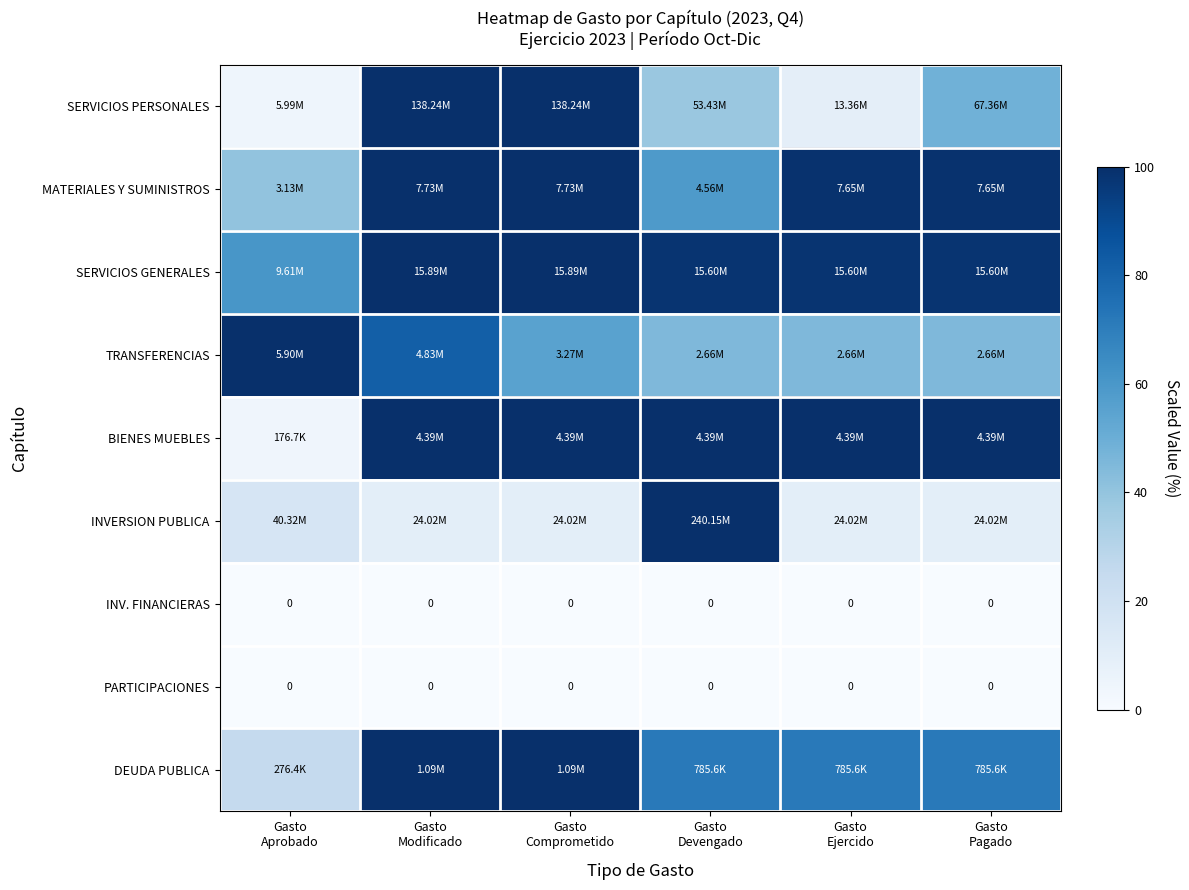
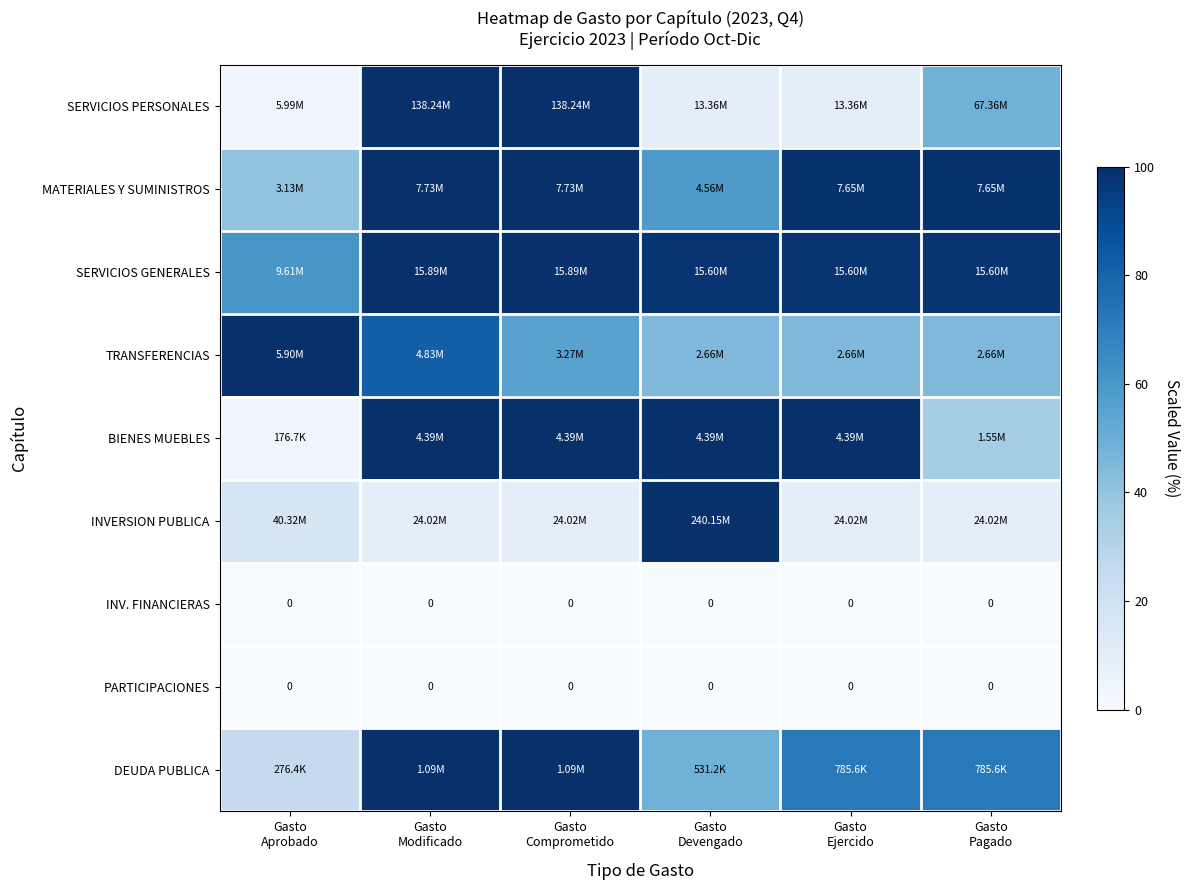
SERVICIOS PERSONALES, Gasto Devengado: 53.43M -> 13.36M
BIENES MUEBLES, Gasto Pagado: 4.39M -> 1.55M
DEUDA PUBLICA, Gasto Devengado: 785.6K -> 531.2K
